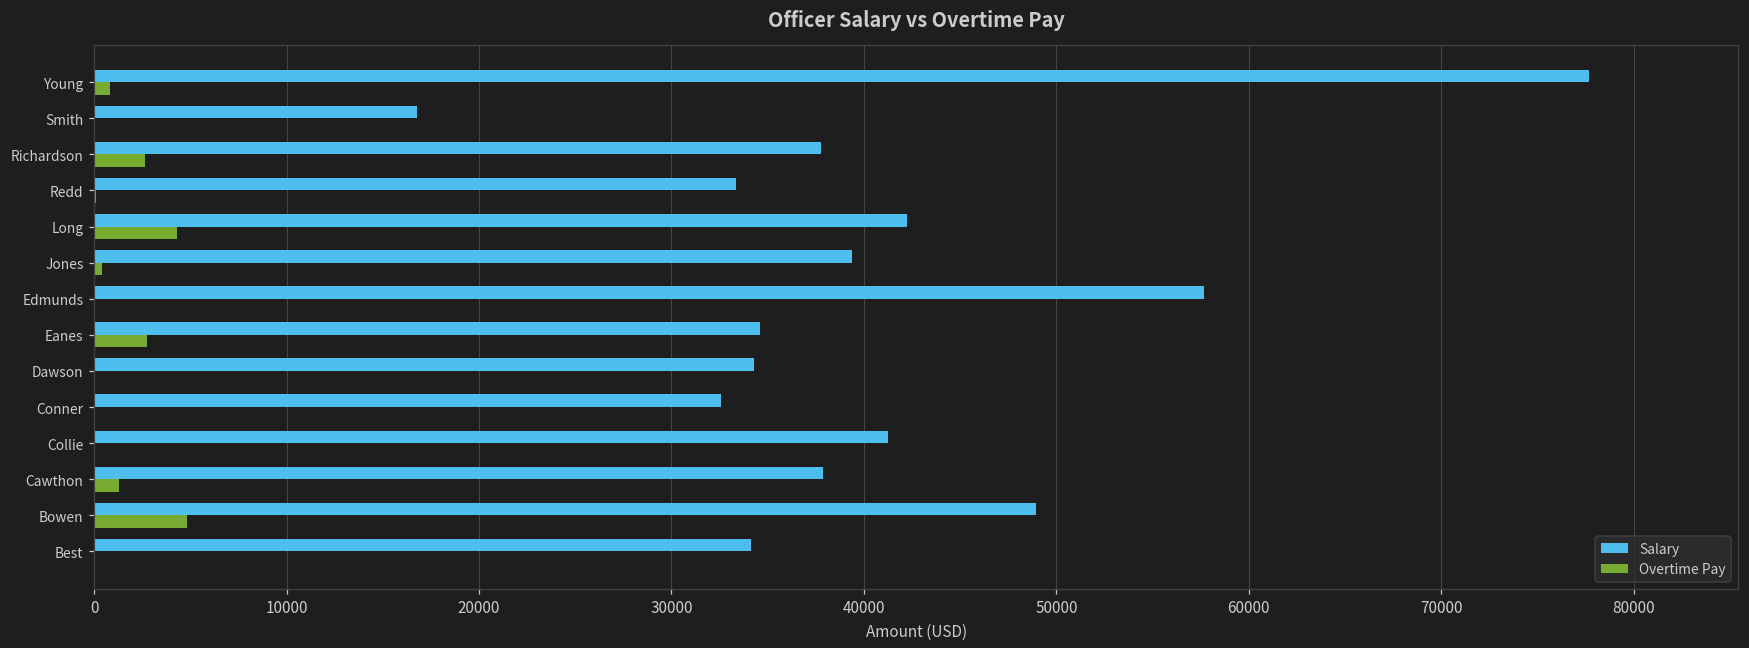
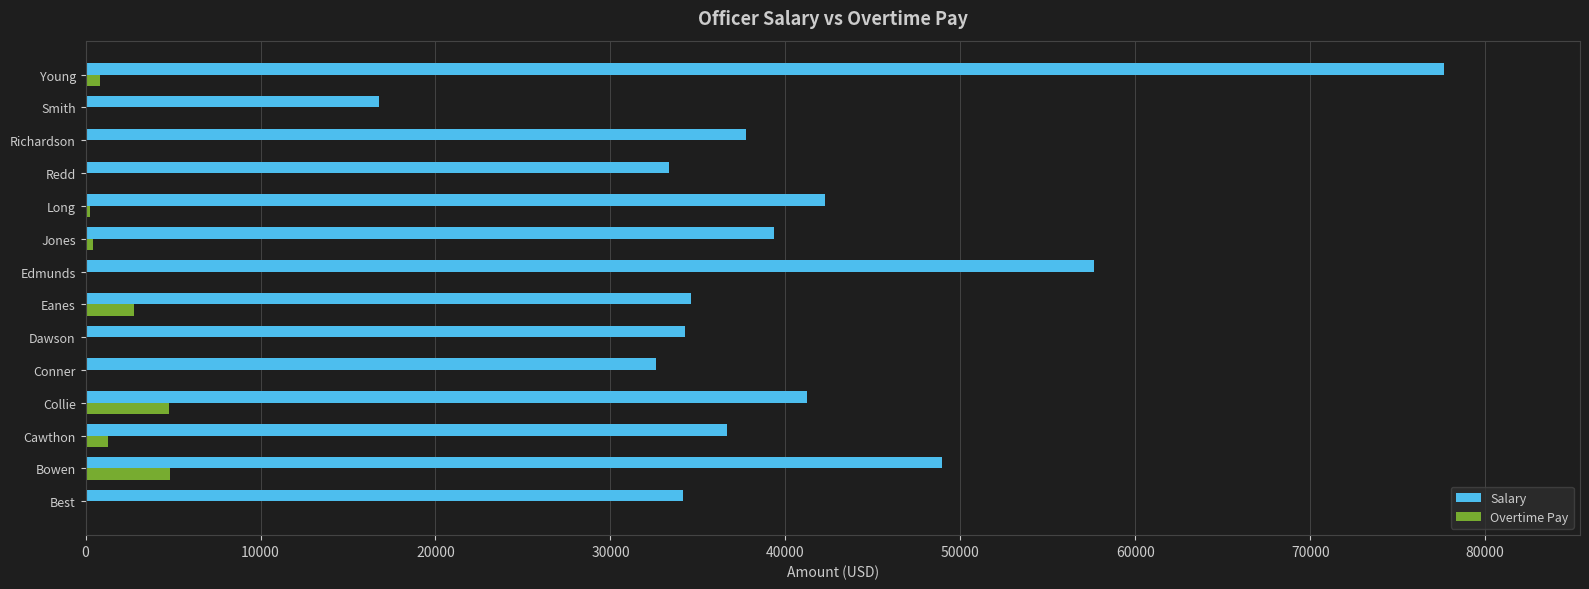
Overtime Pay, Richardson: 2600 -> 0
Overtime Pay, Long: 4300 -> 200
Overtime Pay, Collie: 0 -> 4800
Salary, Cawthon: 37900 -> 36700
